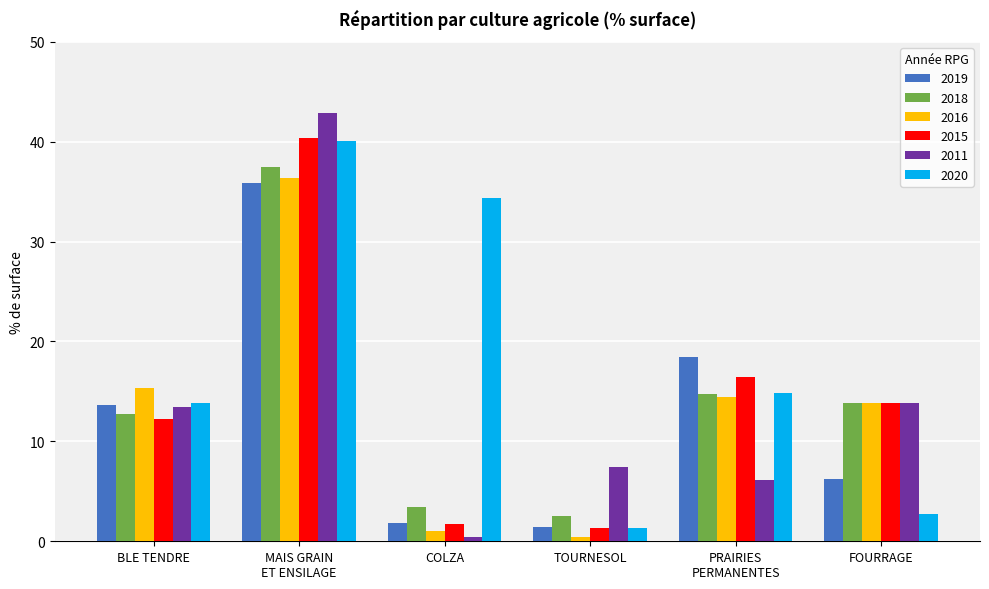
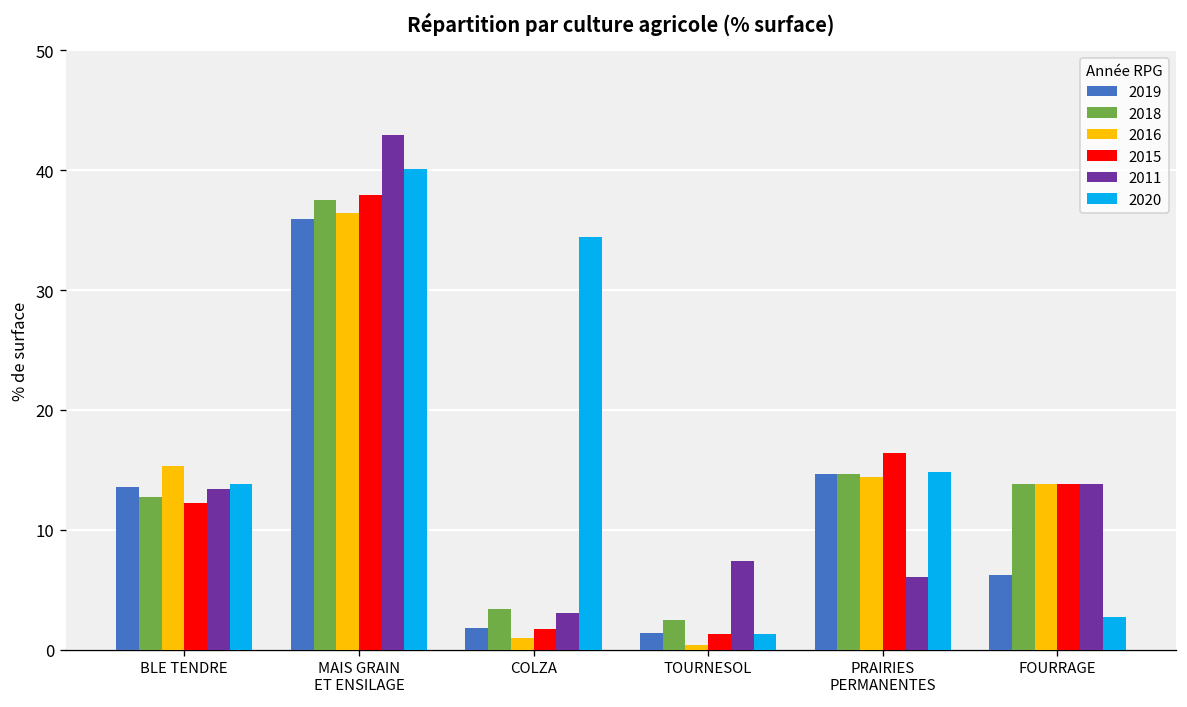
2015, MAIS GRAIN ET ENSILAGE: 40 -> 38
2011, COLZA: 0 -> 3
2019, PRAIRIES PERMANENTES: 18 -> 15
